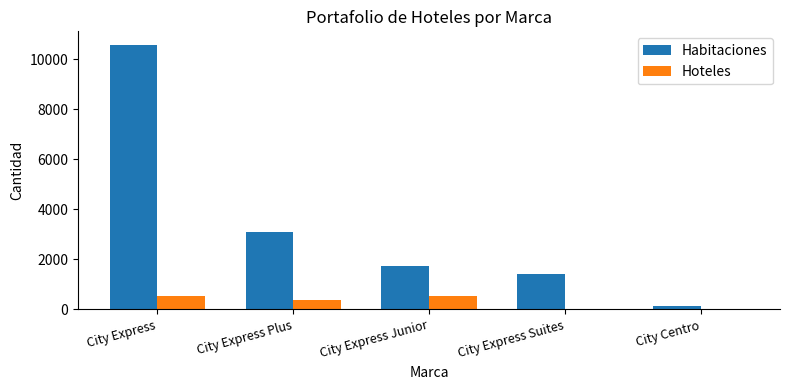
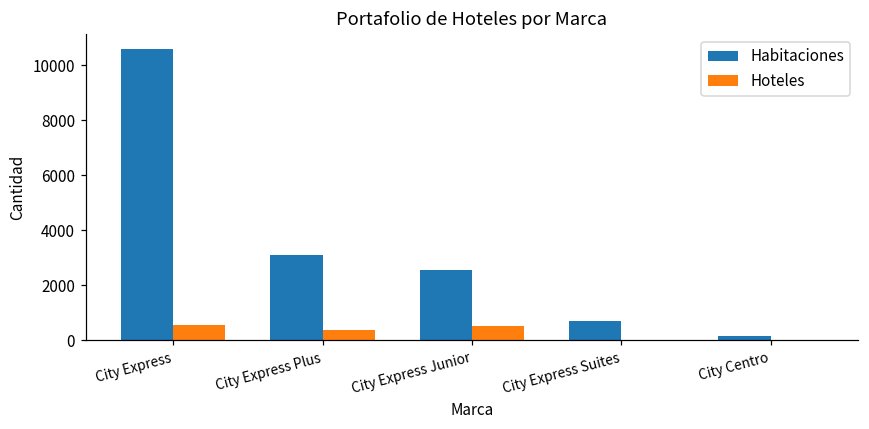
Habitaciones, City Express Junior: 1800 -> 2600
Habitaciones, City Express Suites: 1400 -> 700
